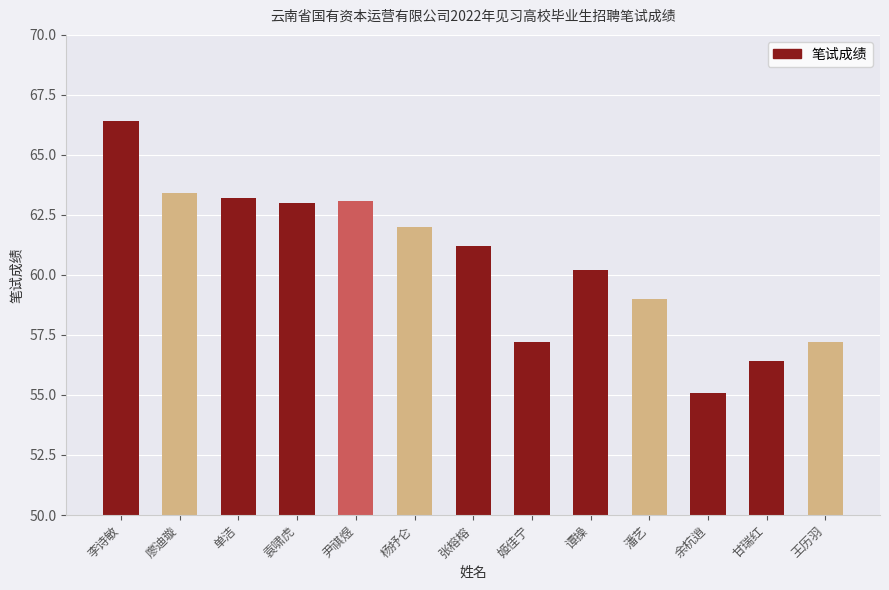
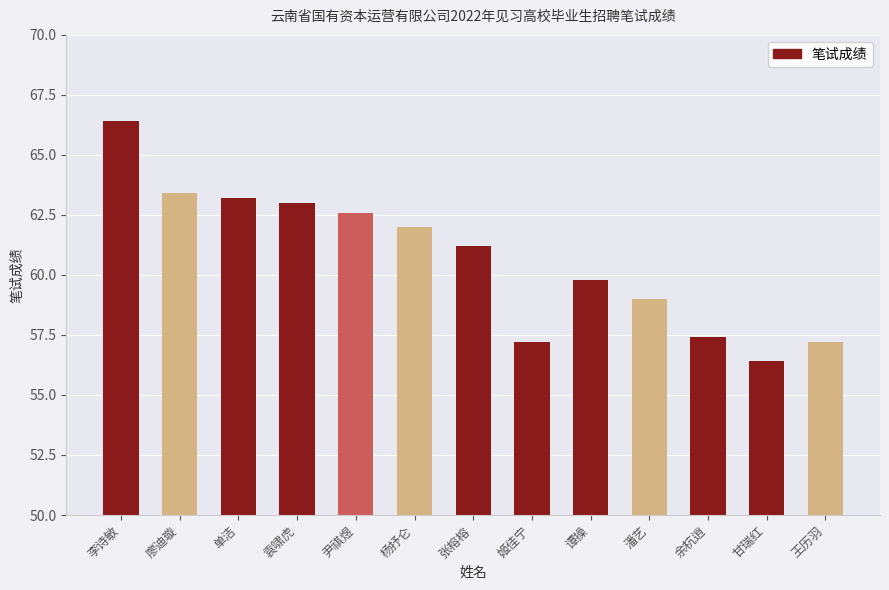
尹祺煜: 63.1 -> 62.6
谭操: 60.2 -> 59.8
余杭逍: 55.1 -> 57.4
